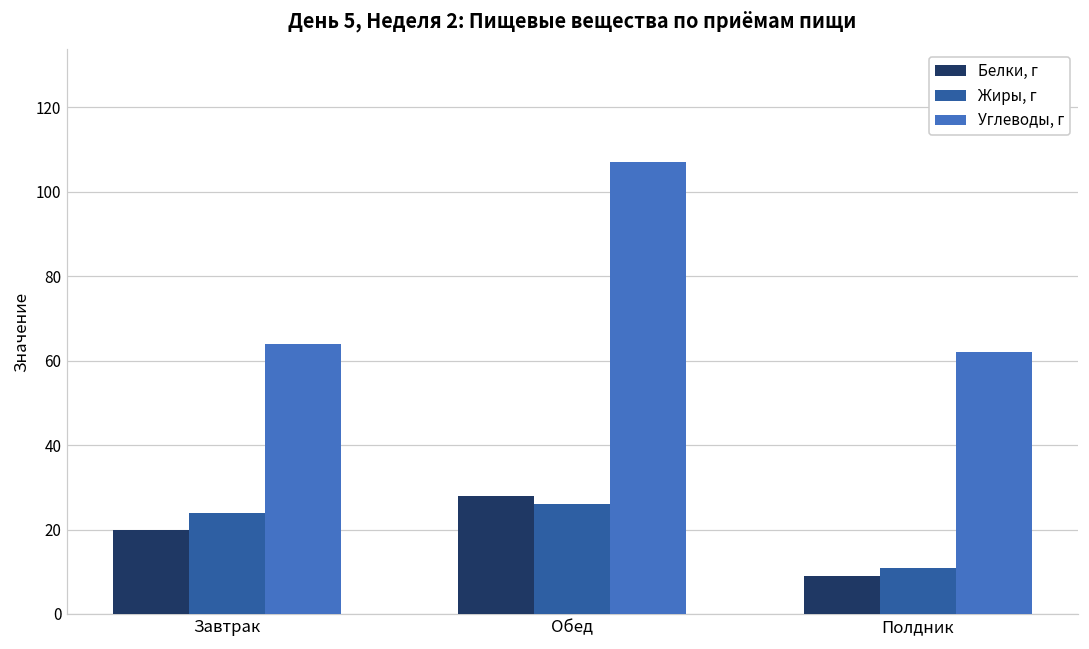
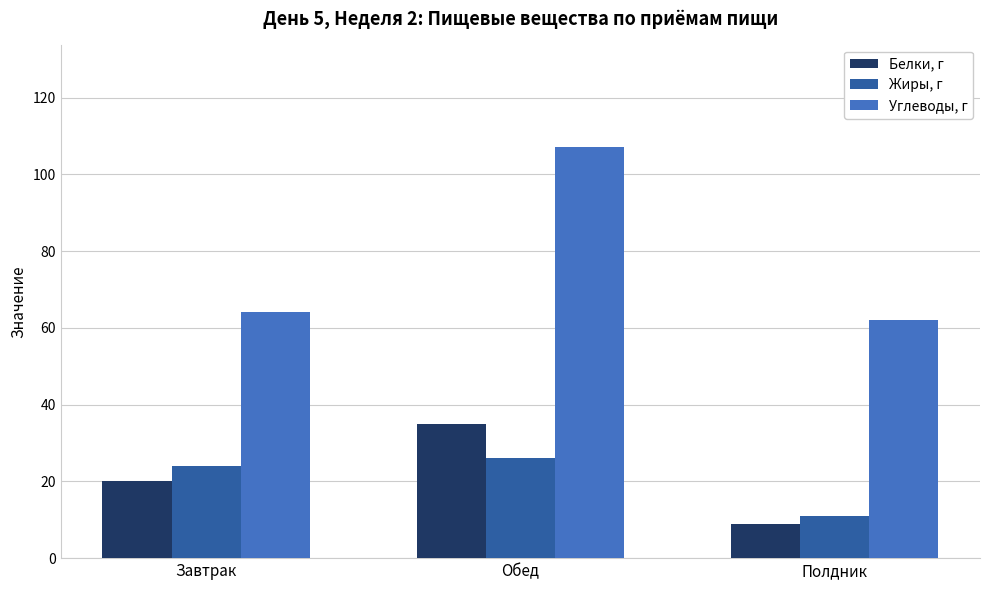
Белки, г, Обед: 28 -> 35
